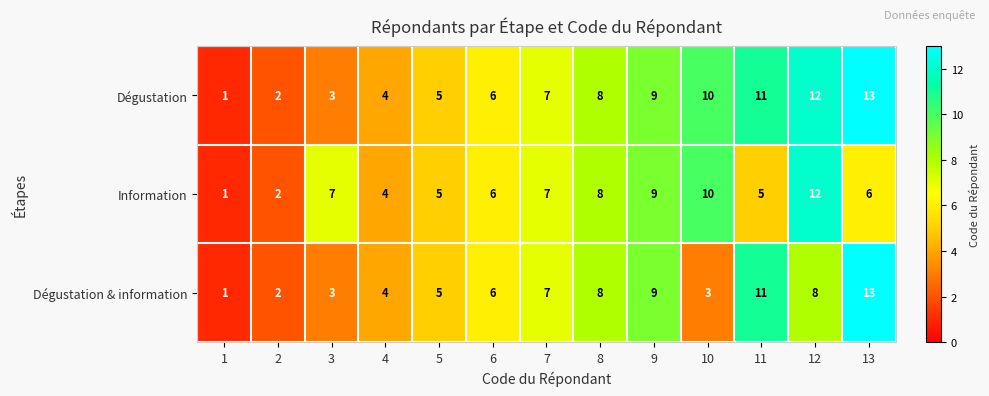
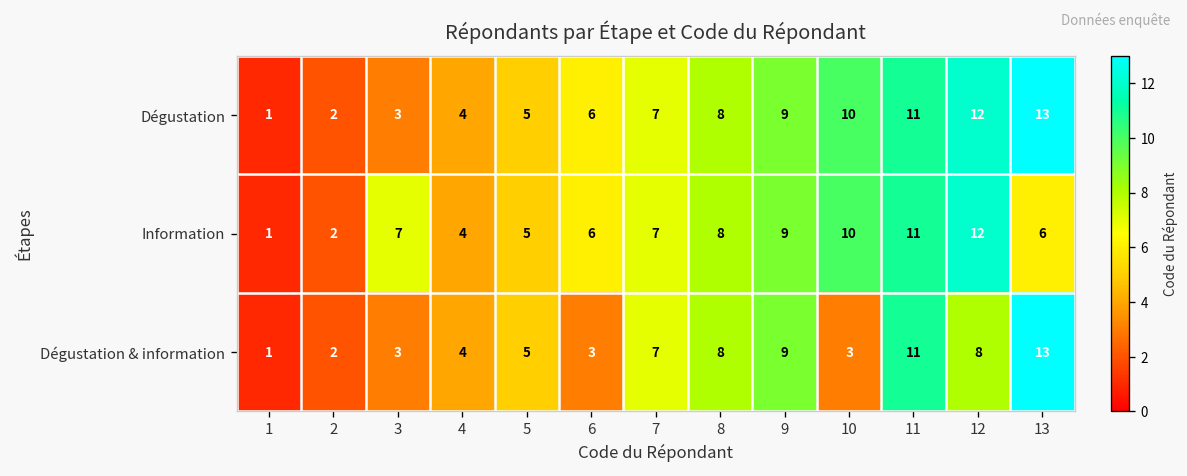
Information, 11: 5 -> 11
Dégustation & information, 6: 6 -> 3
